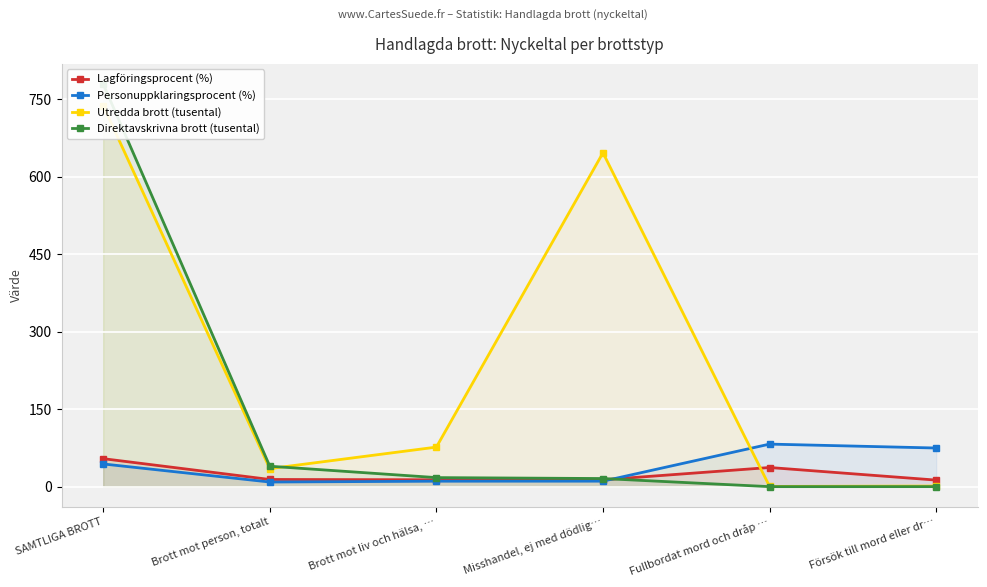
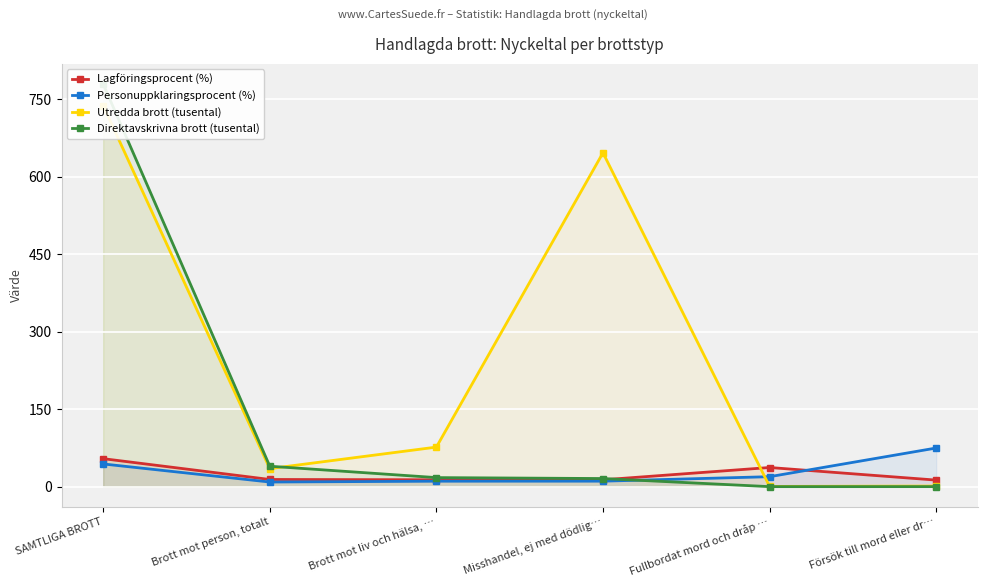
Personuppklaringsprocent (%), Fullbordat mord och dråp …: 80 -> 20
